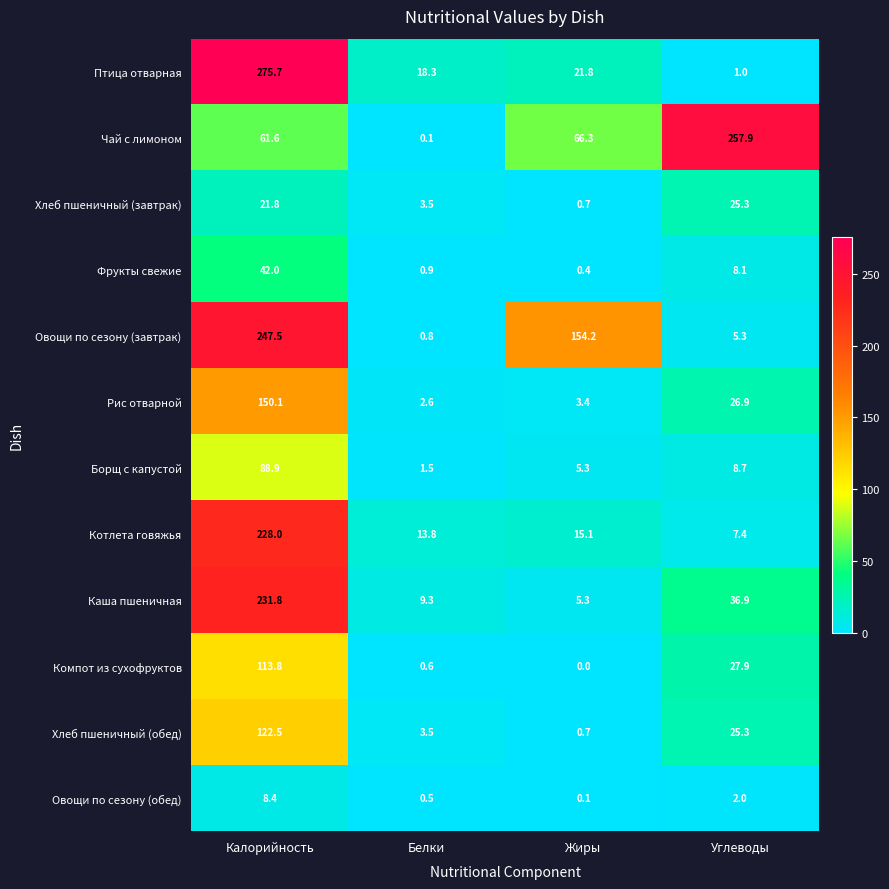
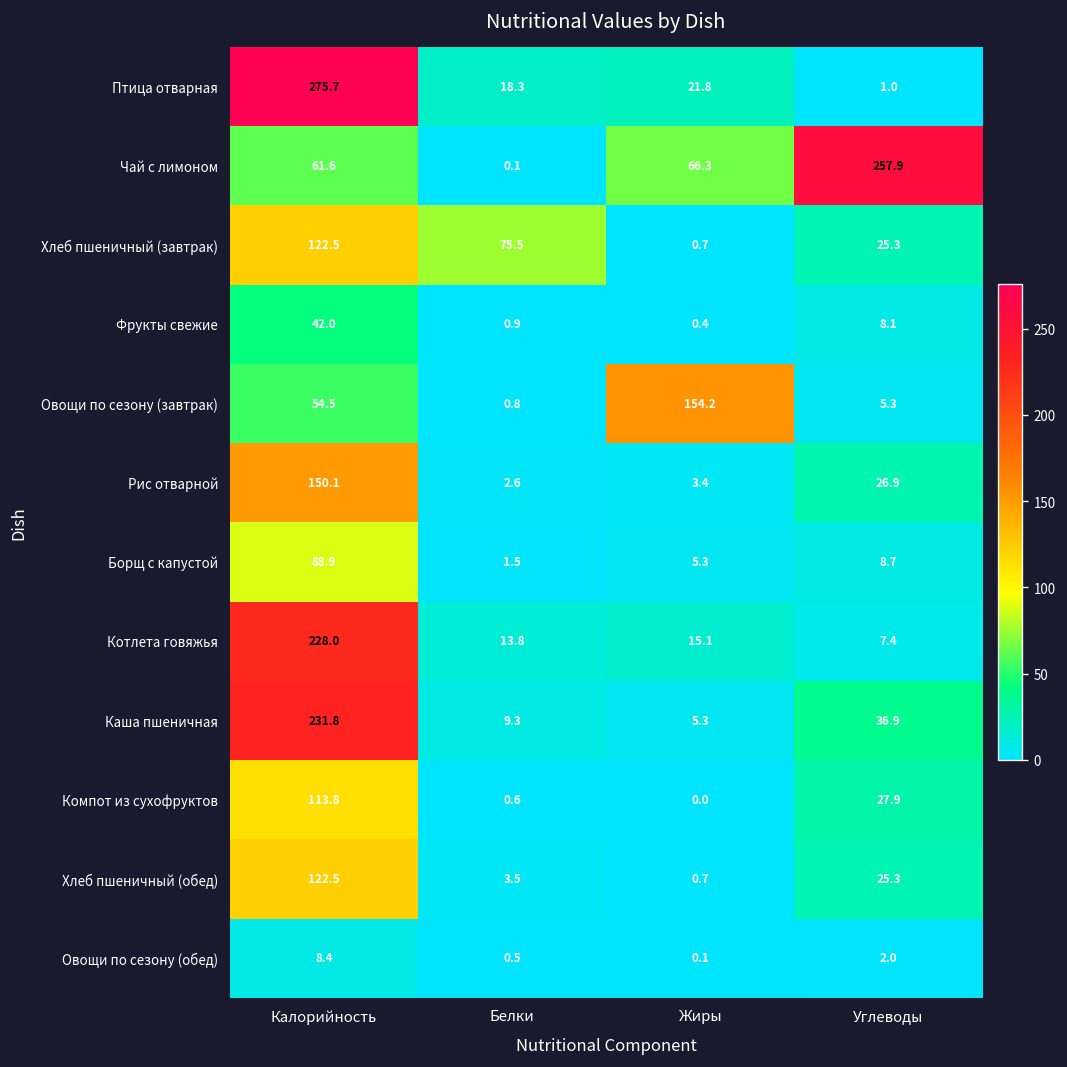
Хлеб пшеничный (завтрак), Калорийность: 21.8 -> 122.5
Хлеб пшеничный (завтрак), Белки: 3.5 -> 75.5
Овощи по сезону (завтрак), Калорийность: 247.5 -> 54.5
